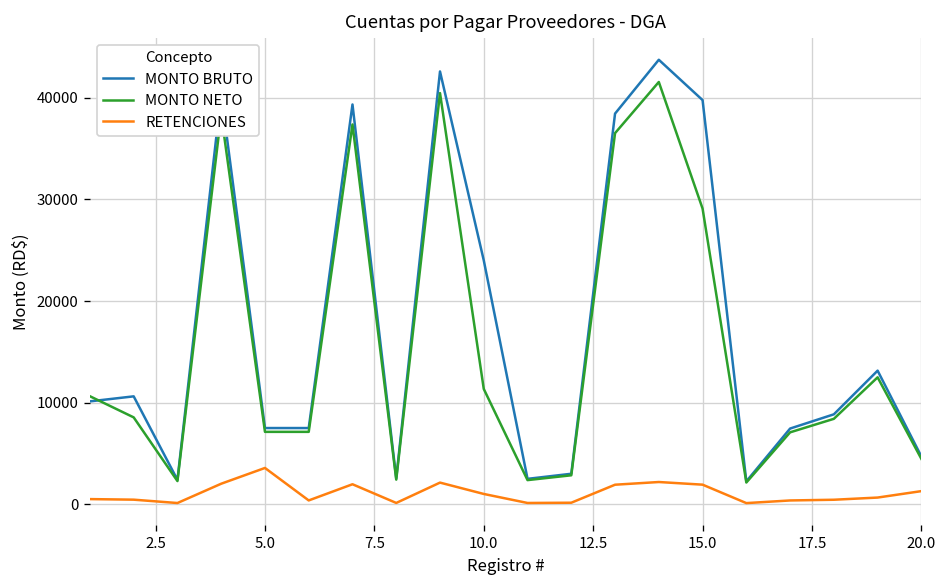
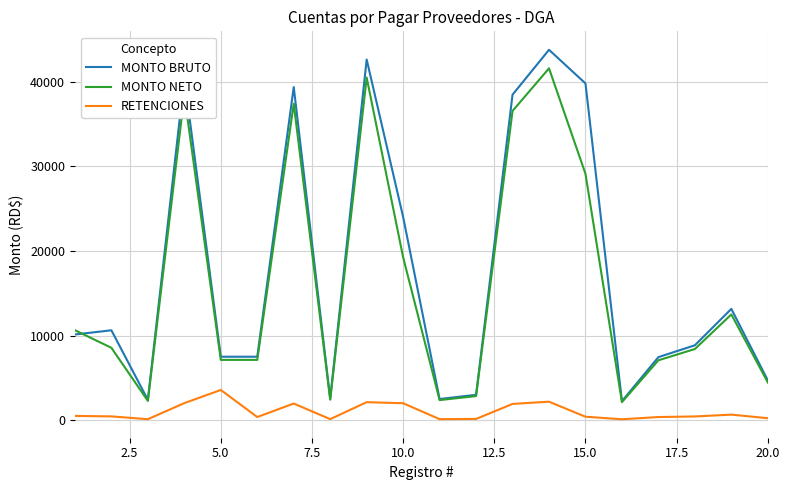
MONTO NETO, 10.0: 11000 -> 19000
RETENCIONES, 10.0: 1000 -> 2000
RETENCIONES, 15.0: 2000 -> 0
RETENCIONES, 20.0: 1000 -> 0
